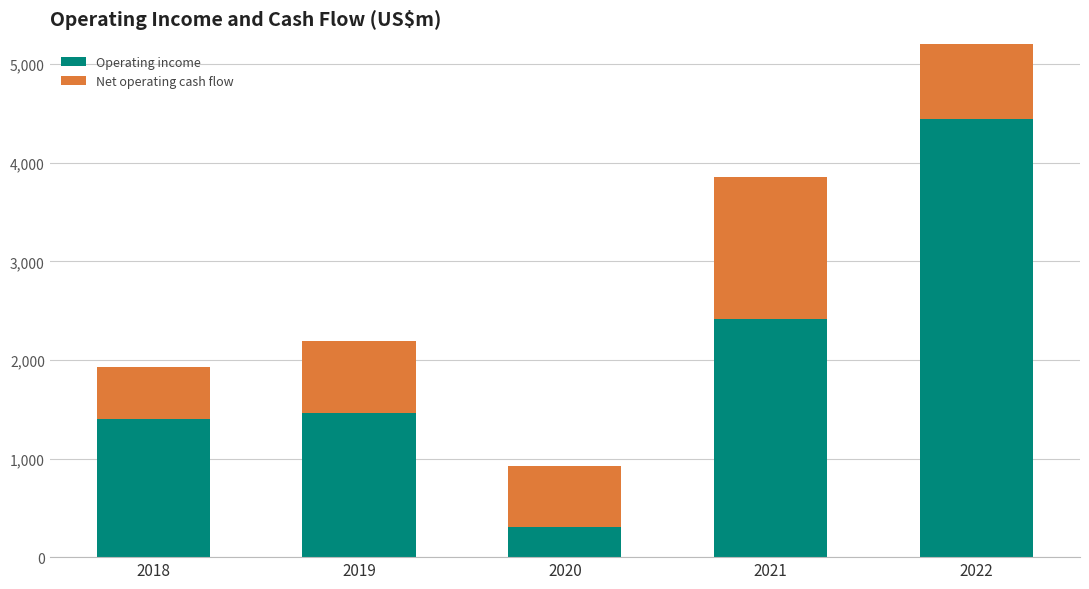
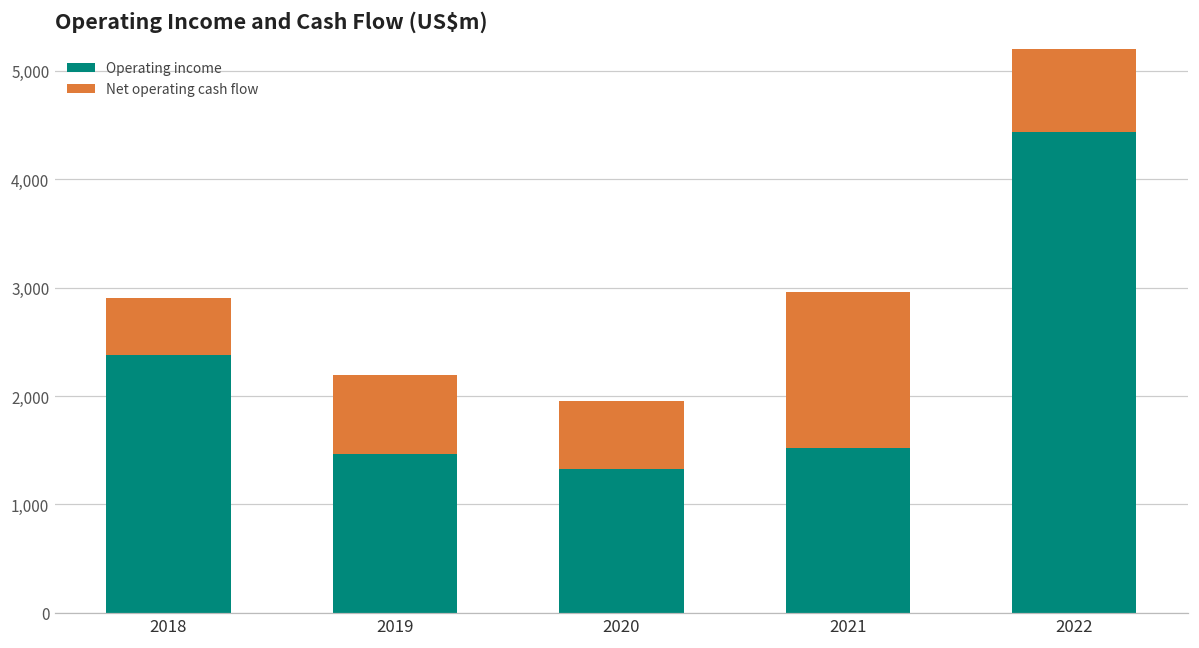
Operating income, 2018: 1,400 -> 2,400
Operating income, 2020: 300 -> 1,300
Operating income, 2021: 2,400 -> 1,500
